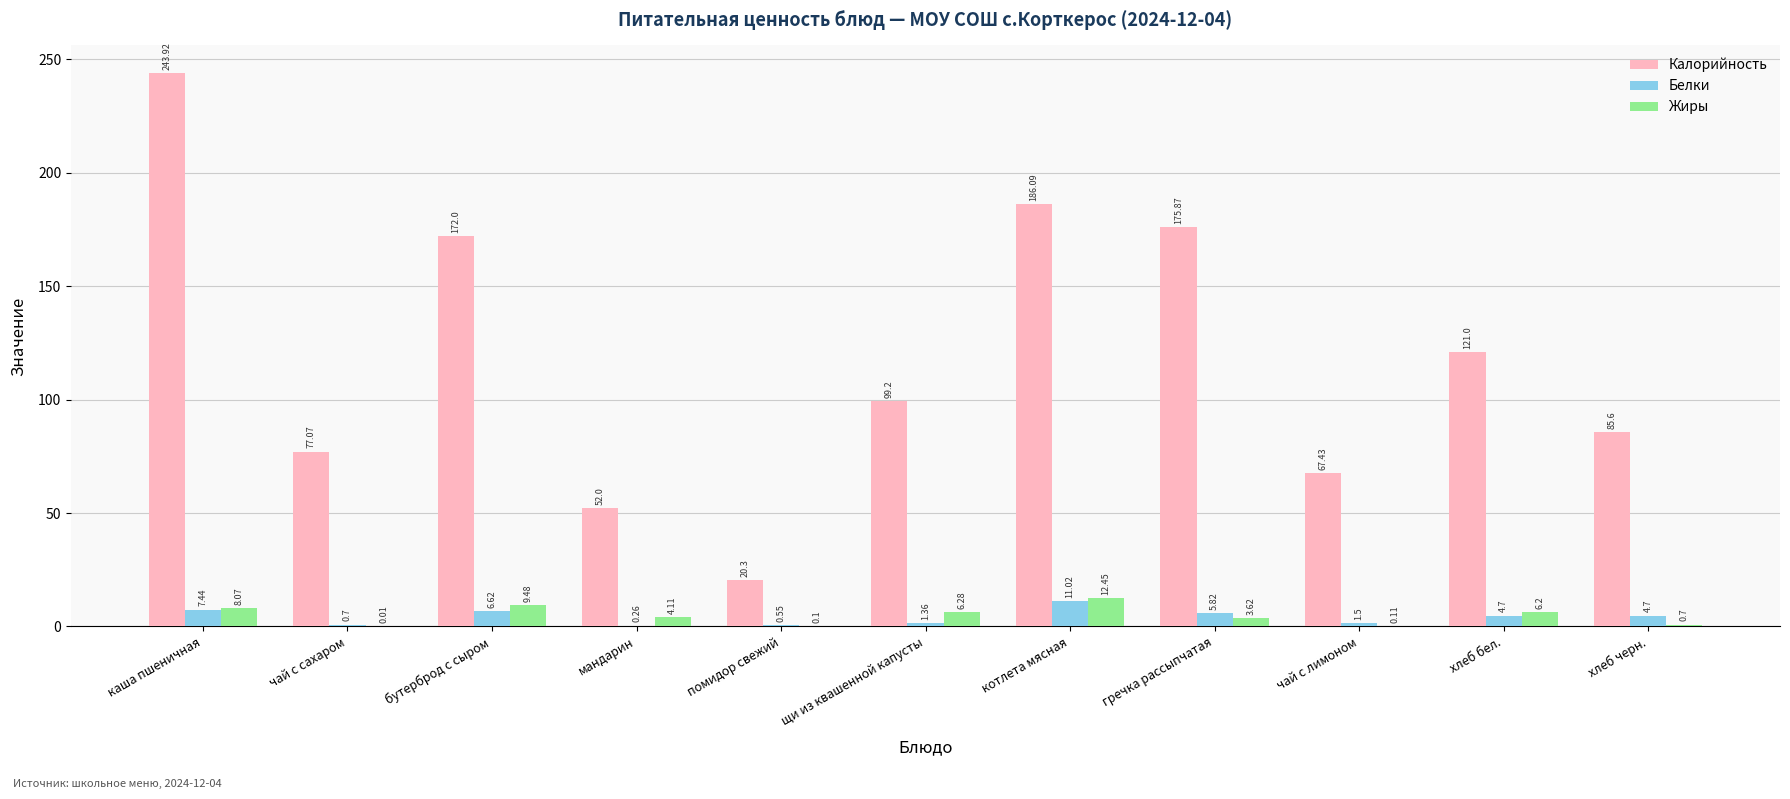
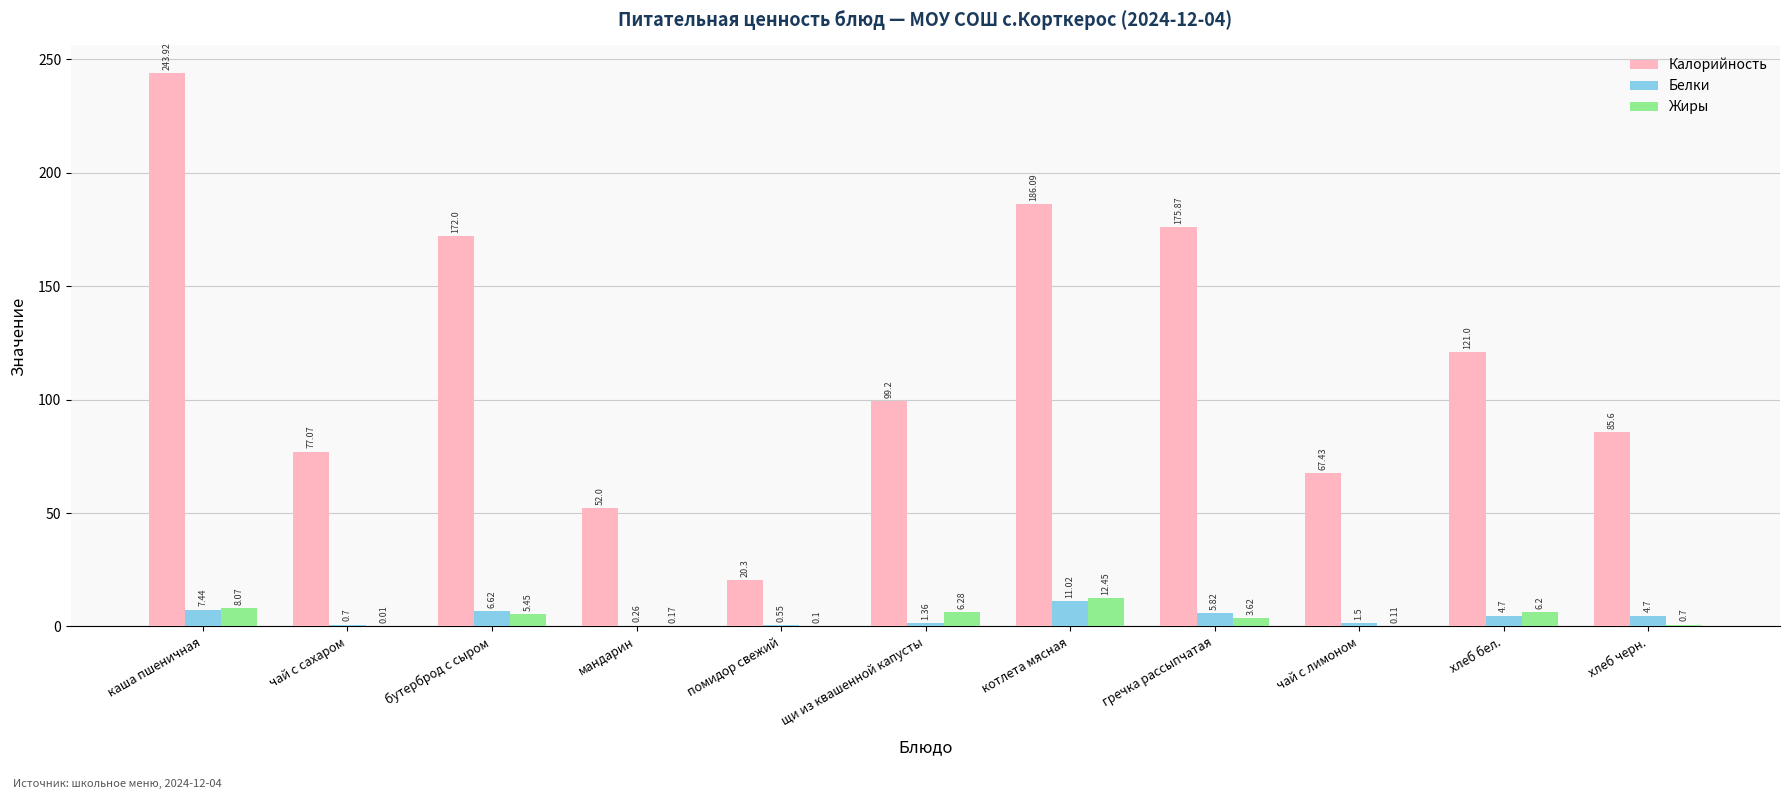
Жиры, бутерброд с сыром: 9.48 -> 5.45
Жиры, мандарин: 4.11 -> 0.17
